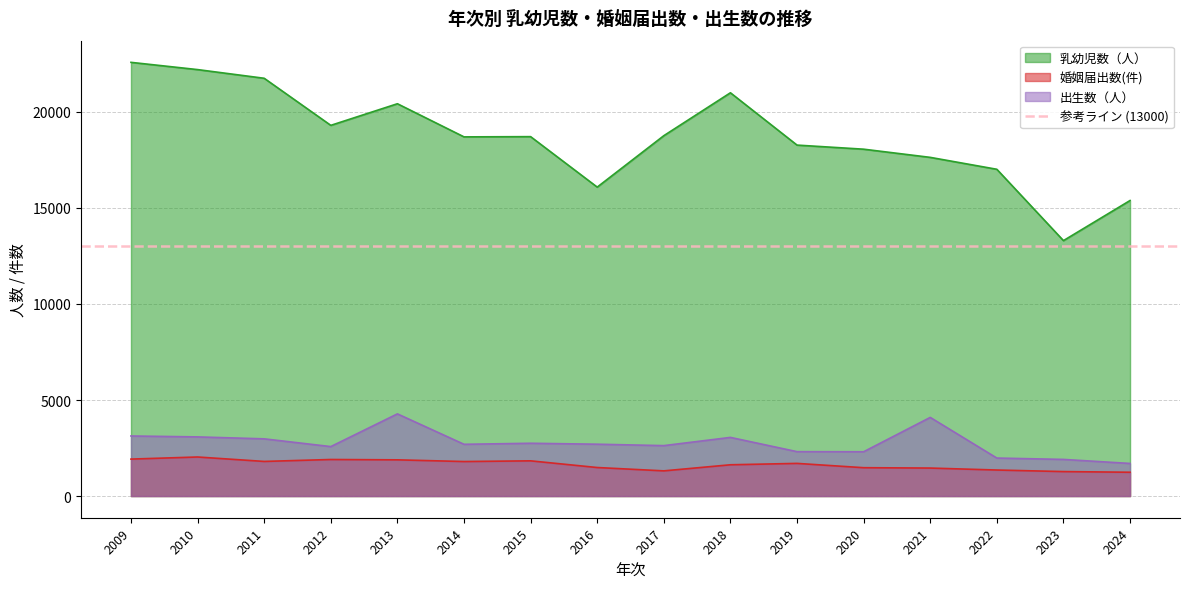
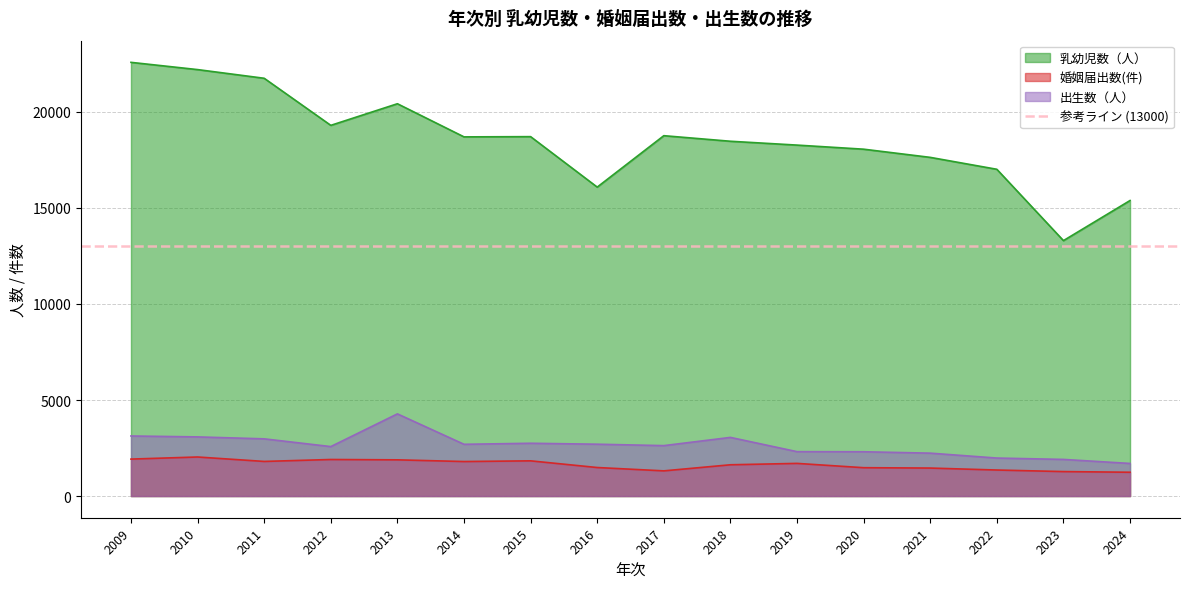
乳幼児数（人）, 2018: 21000 -> 18500
出生数（人）, 2021: 4100 -> 2200
